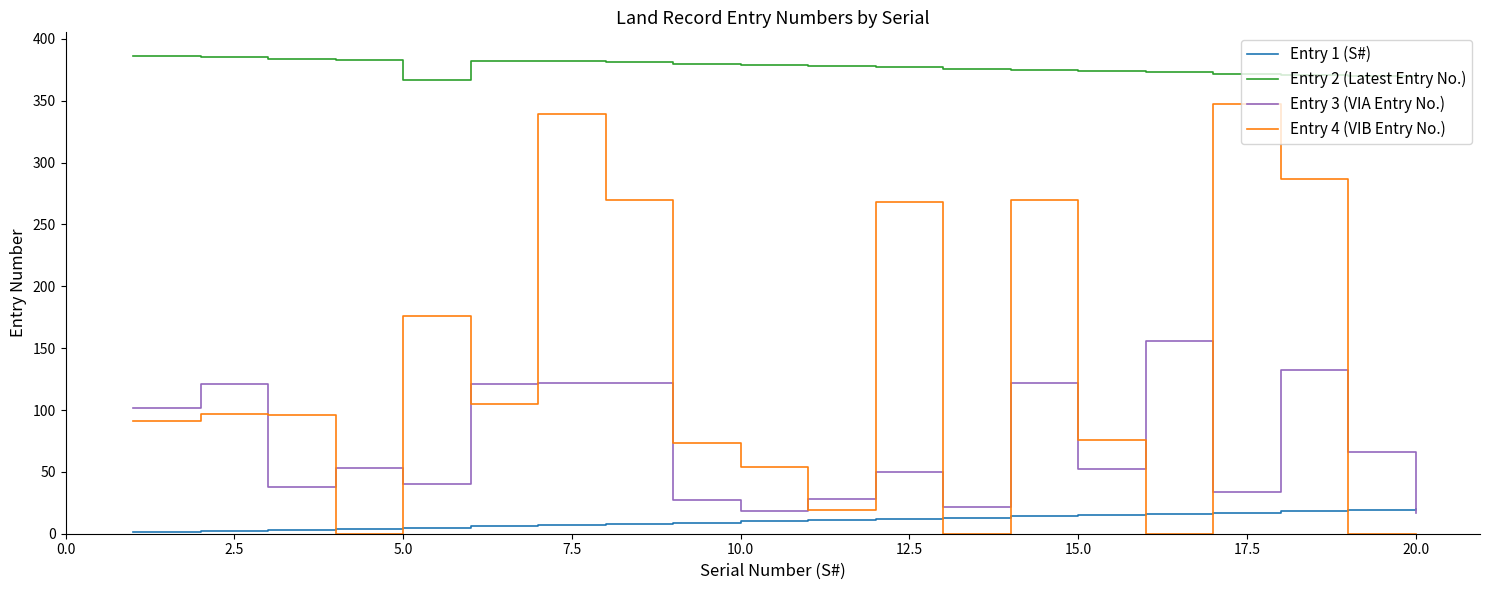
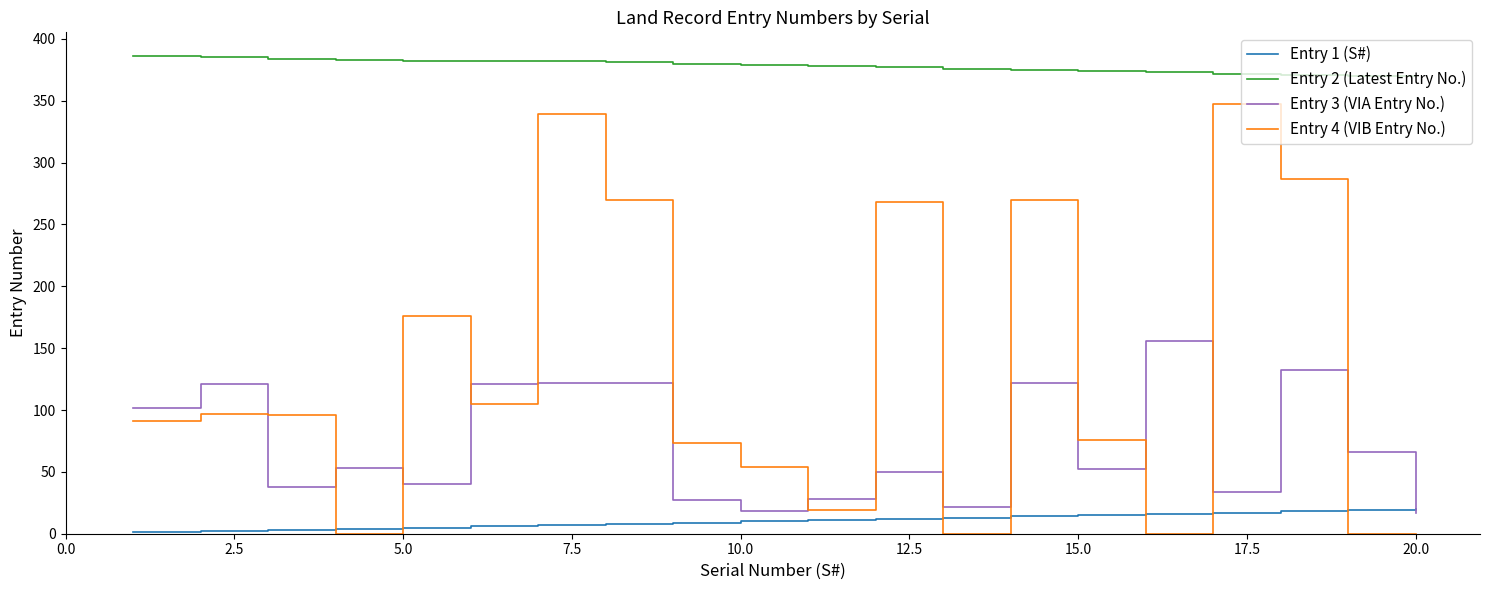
Entry 2 (Latest Entry No.), 5.0: 367 -> 382
